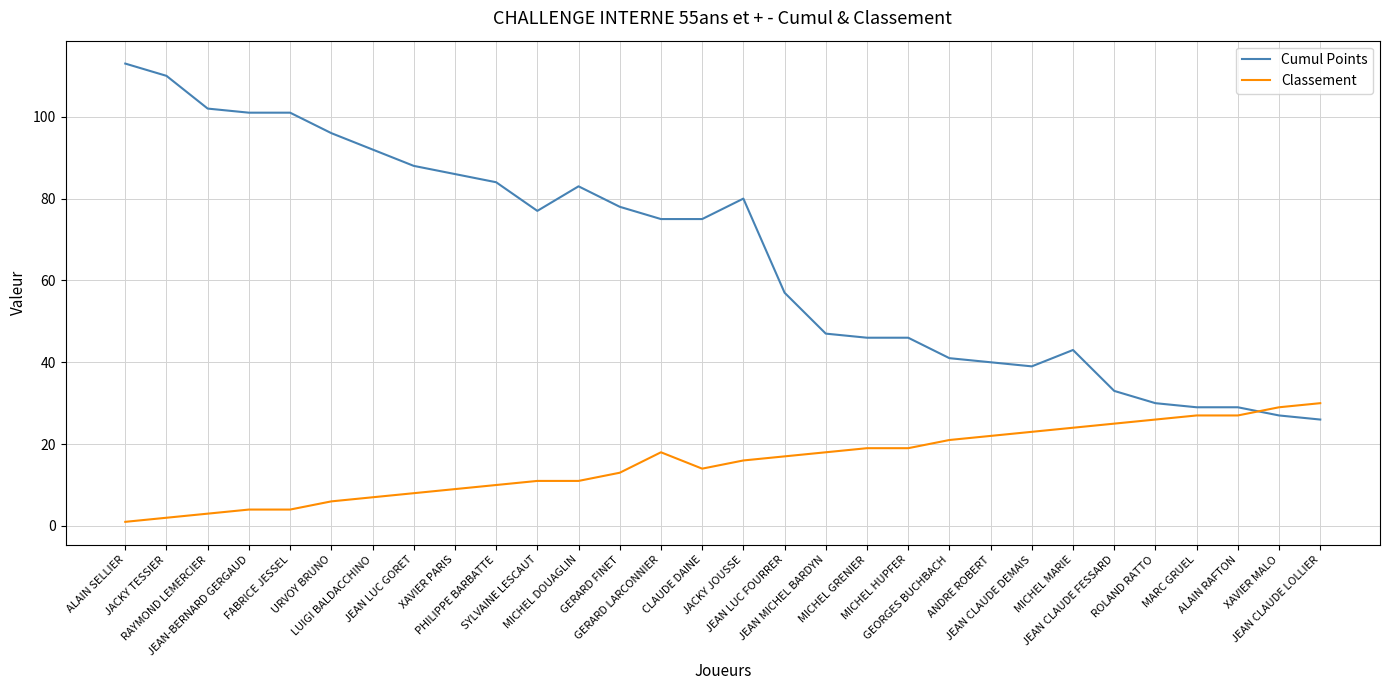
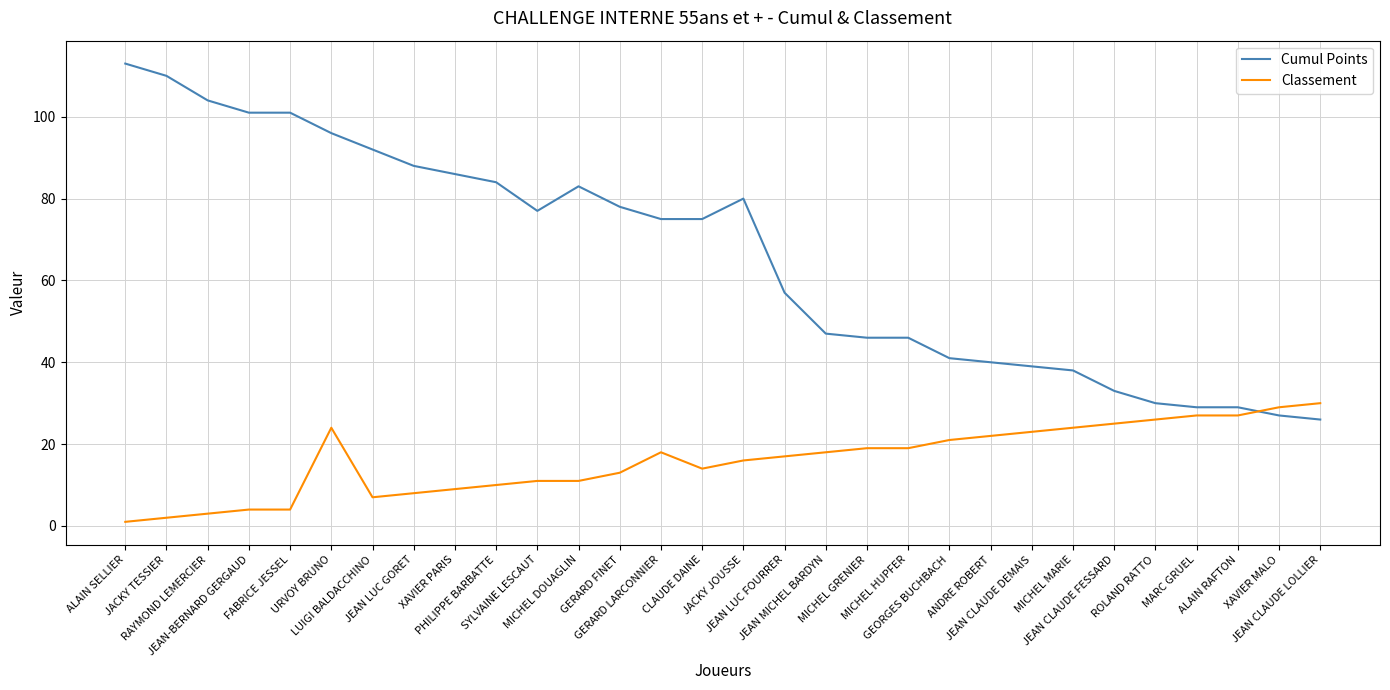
Cumul Points, RAYMOND LEMERCIER: 102 -> 104
Classement, URVOY BRUNO: 6 -> 24
Cumul Points, MICHEL MARIE: 43 -> 38
